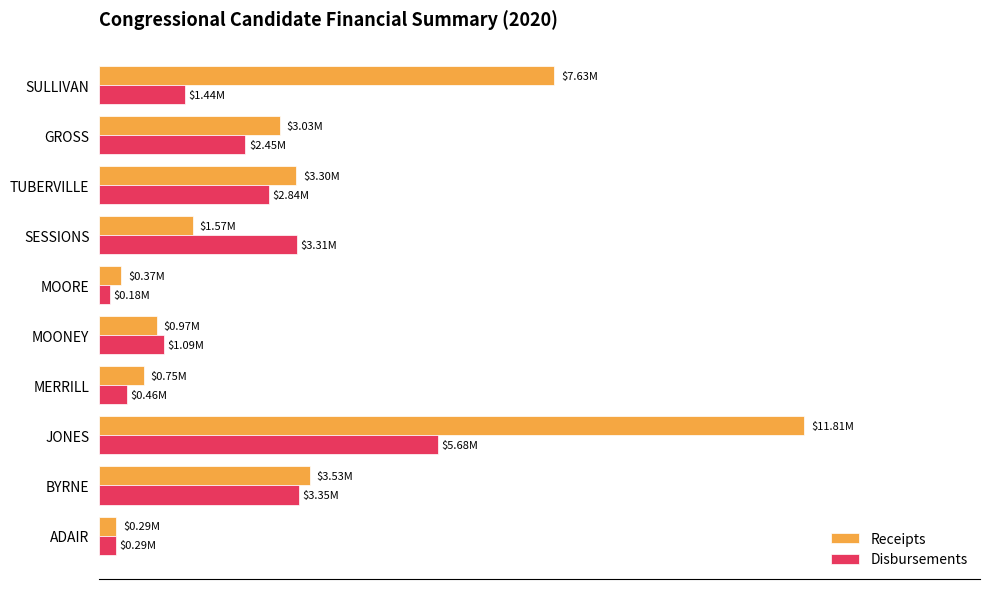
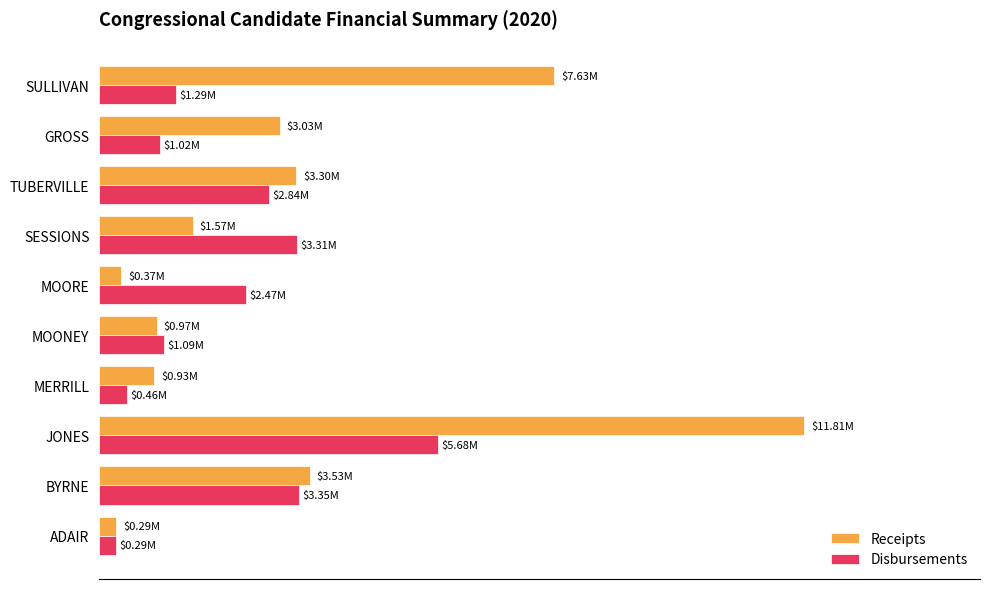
Disbursements, SULLIVAN: $1.44M -> $1.29M
Disbursements, GROSS: $2.45M -> $1.02M
Disbursements, MOORE: $0.18M -> $2.47M
Receipts, MERRILL: $0.75M -> $0.93M
